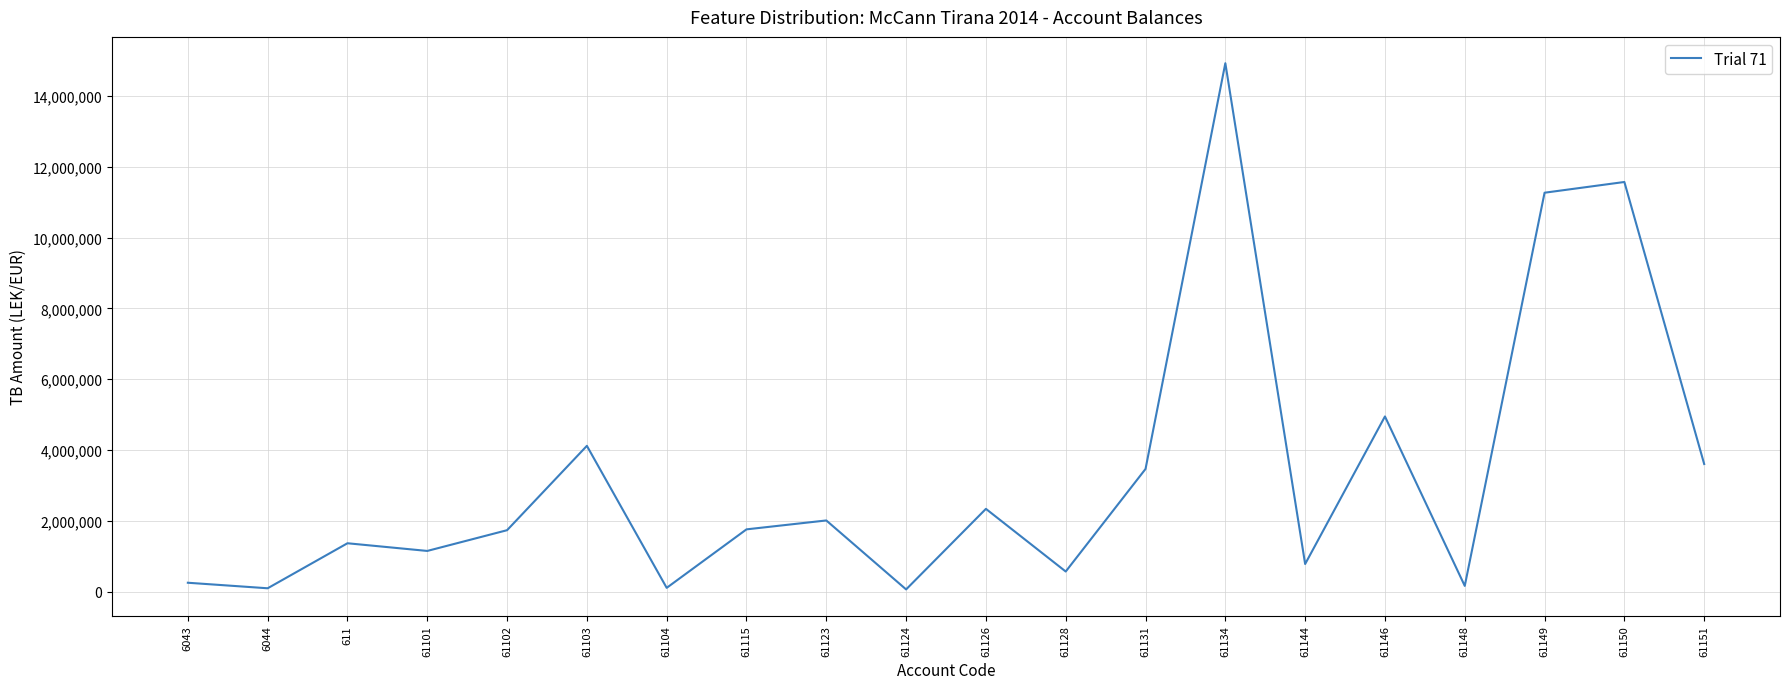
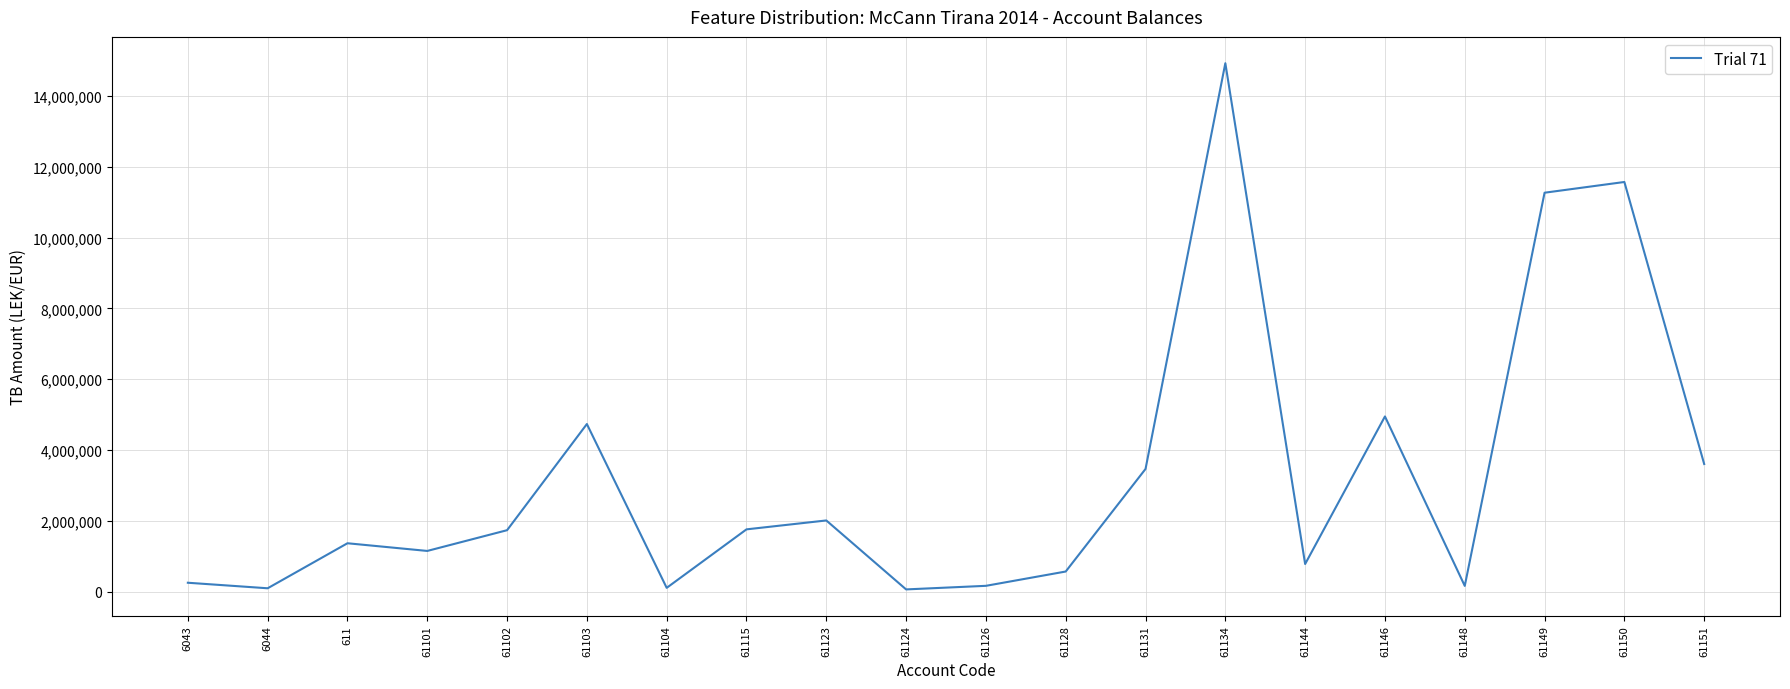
61103: 4,100,000 -> 4,700,000
61126: 2,300,000 -> 200,000
